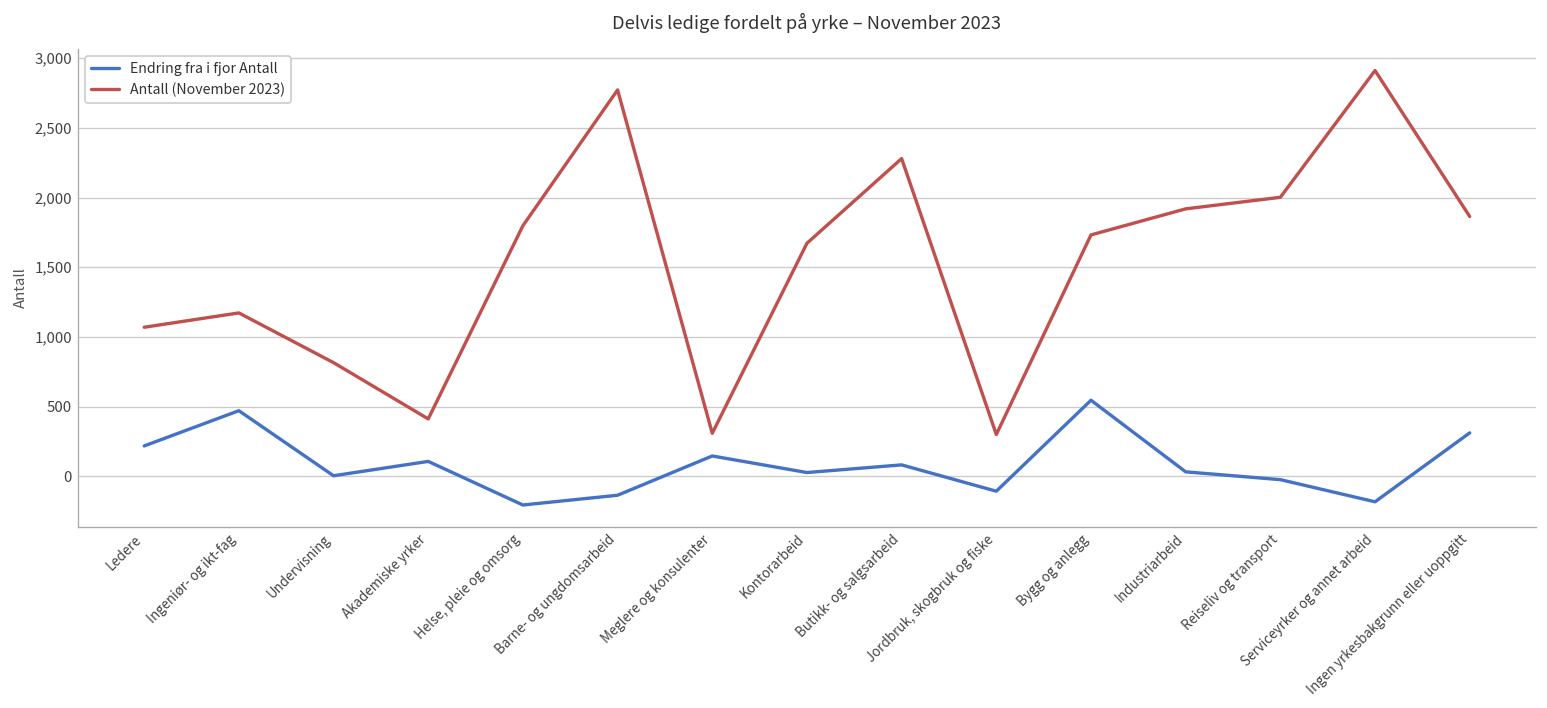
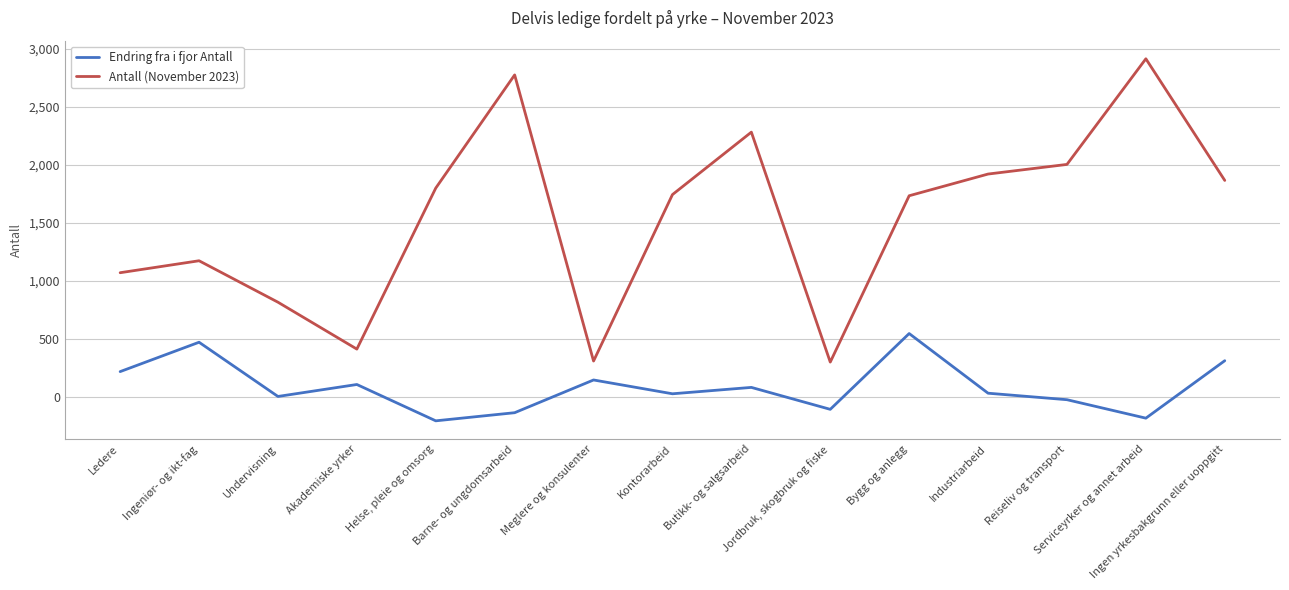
Antall (November 2023), Kontorarbeid: 1,670 -> 1,740
